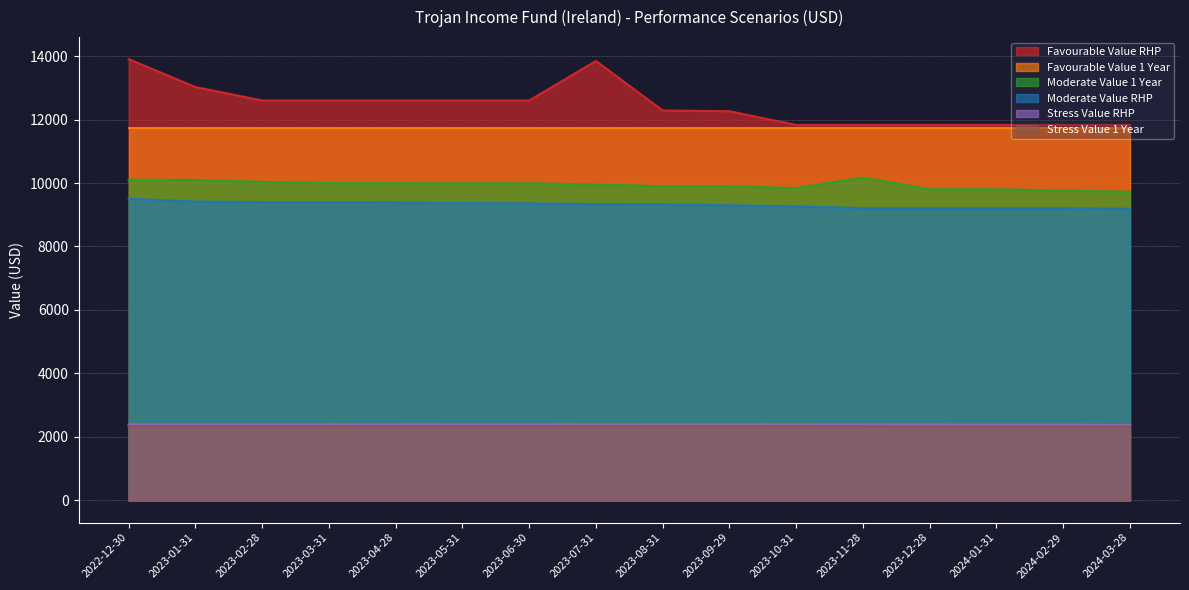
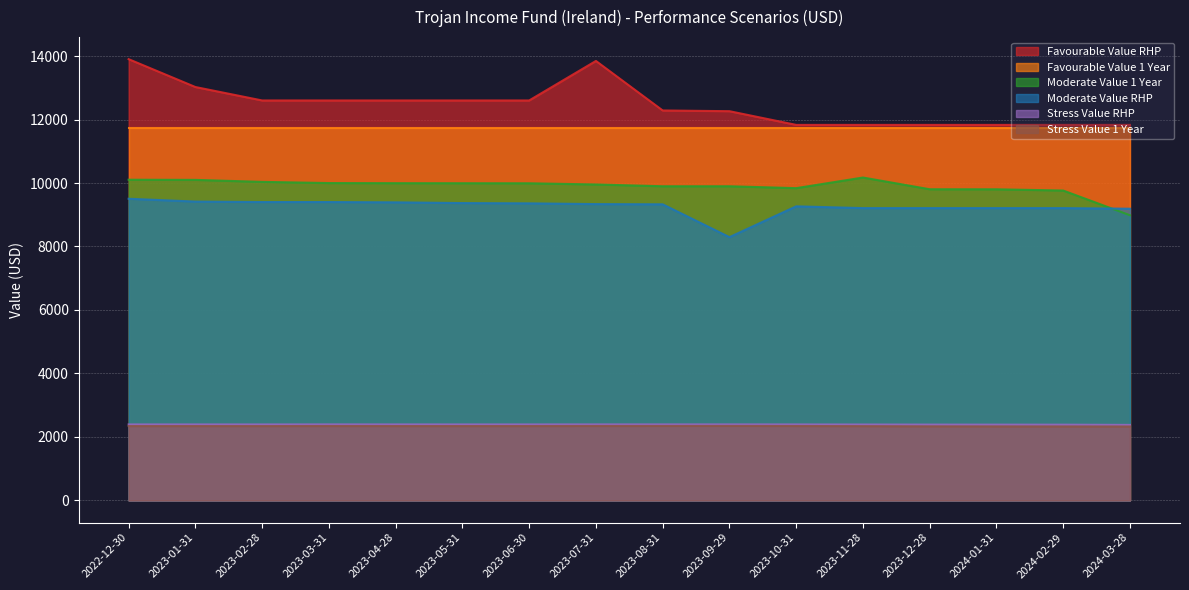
Moderate Value RHP, 2023-09-29: 9300 -> 8300
Moderate Value 1 Year, 2024-03-28: 9700 -> 9000
